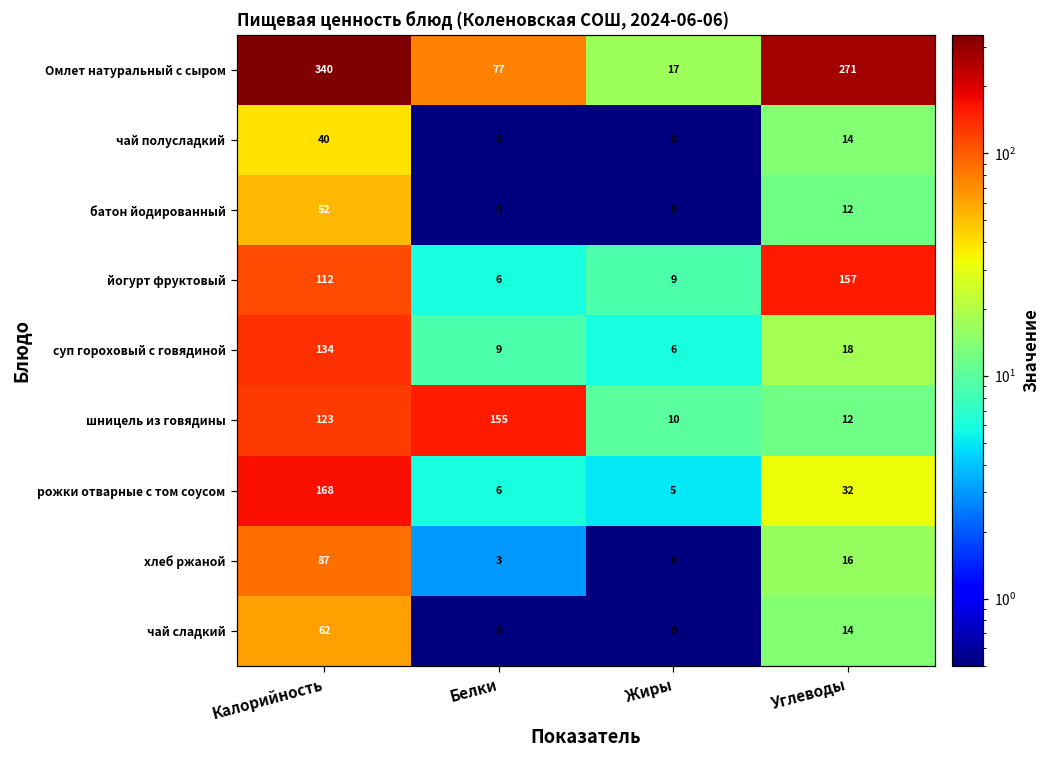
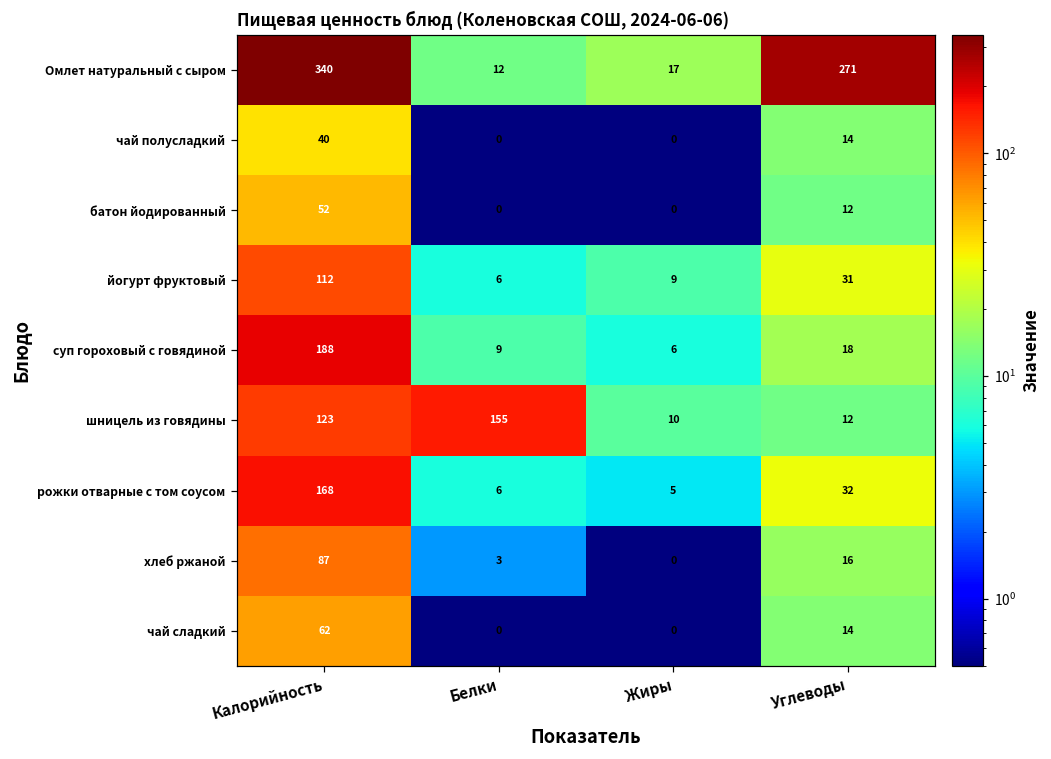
Омлет натуральный с сыром, Белки: 77 -> 12
йогурт фруктовый, Углеводы: 157 -> 31
суп гороховый с говядиной, Калорийность: 134 -> 188
